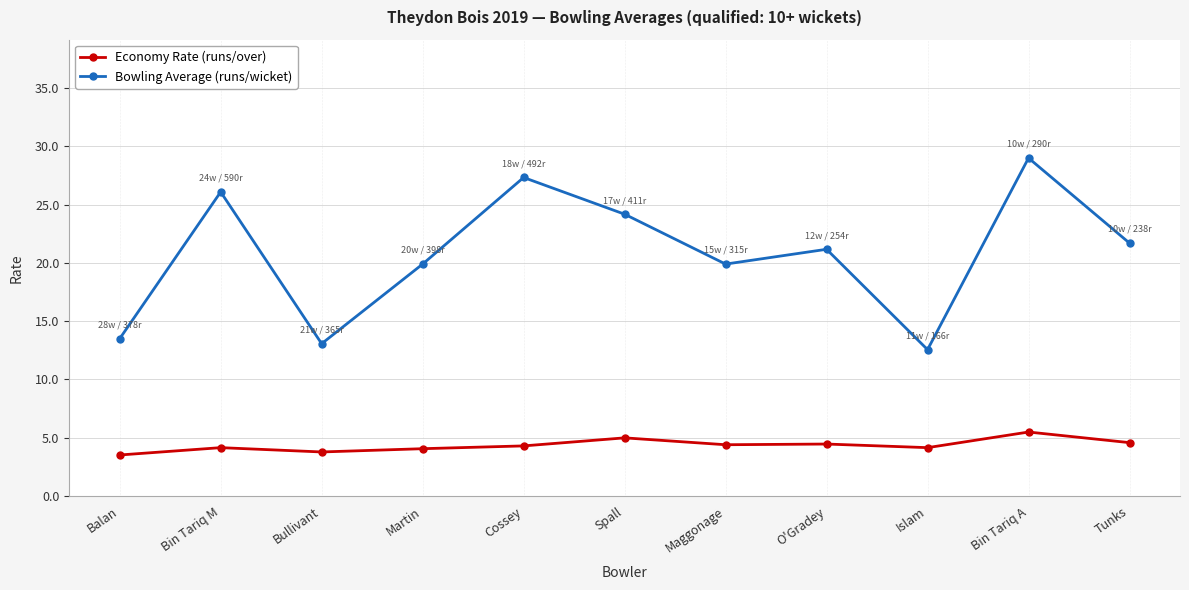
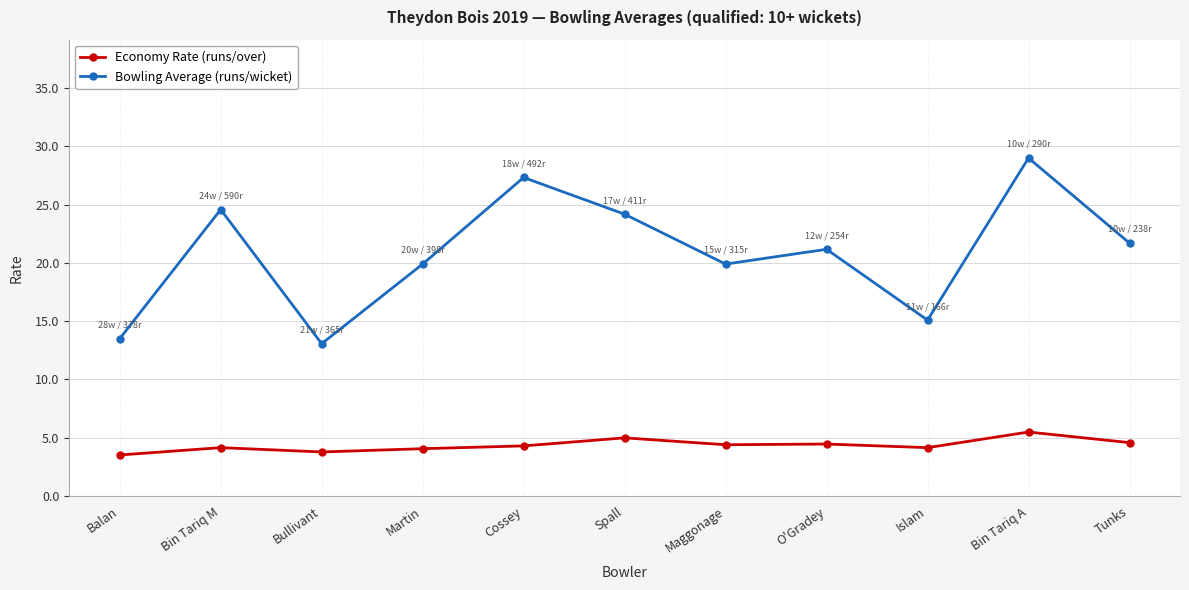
Bowling Average (runs/wicket), Bin Tariq M: 26.1 -> 24.6
Bowling Average (runs/wicket), Islam: 12.6 -> 15.1
